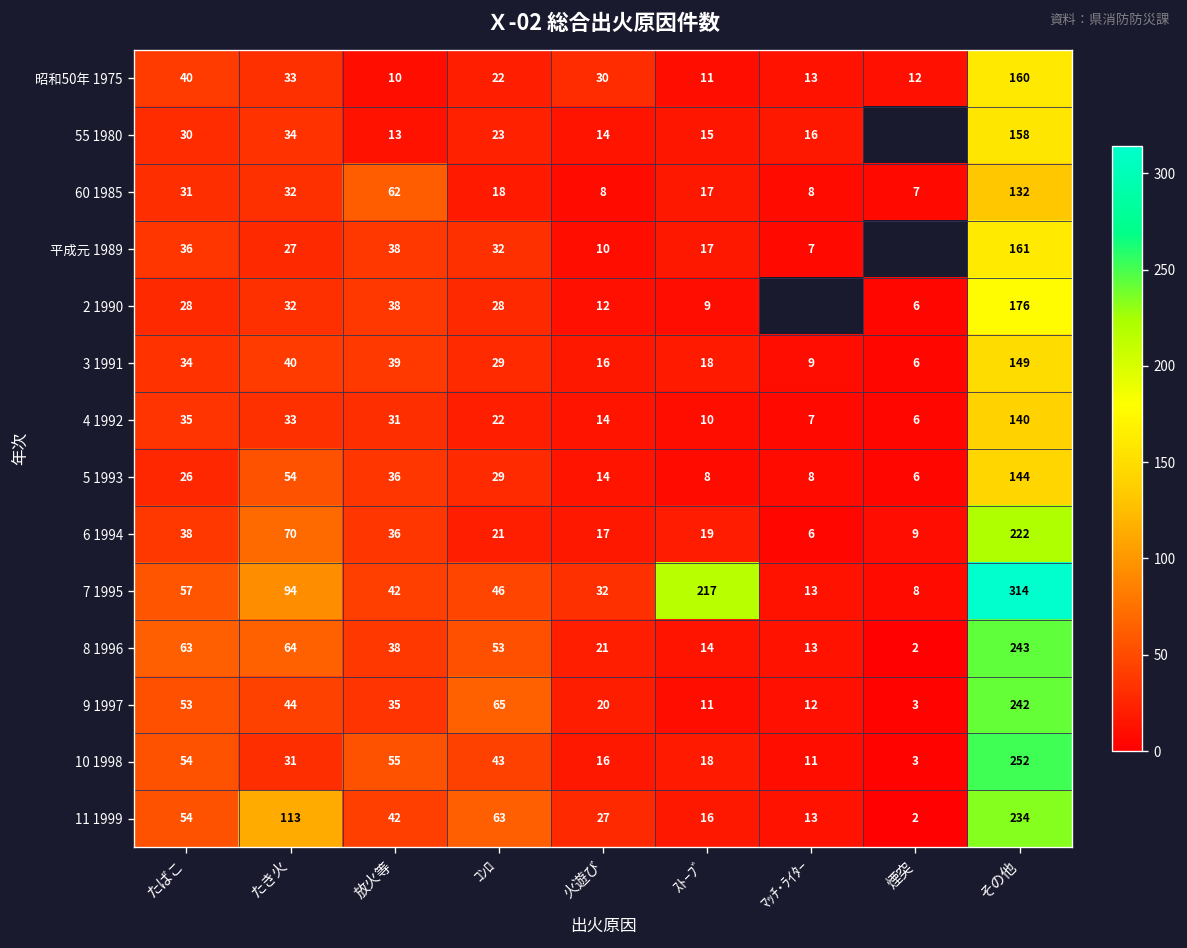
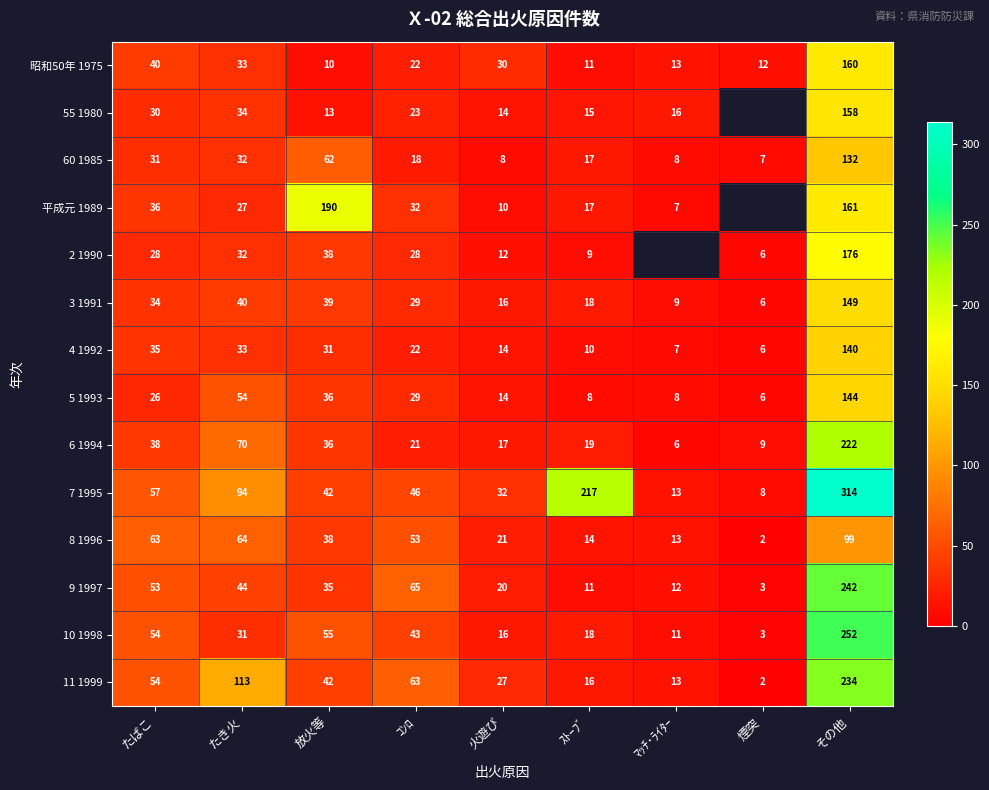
平成元 1989, 放火等: 38 -> 190
8 1996, その他: 243 -> 99
